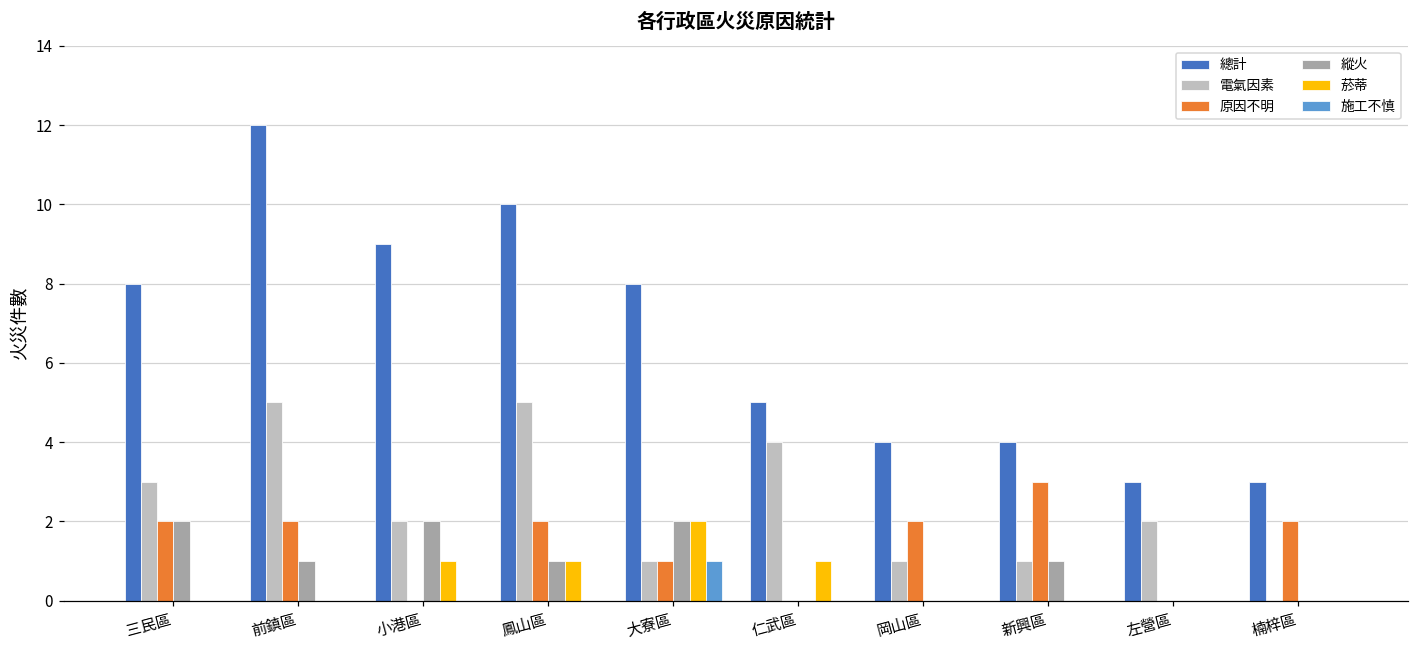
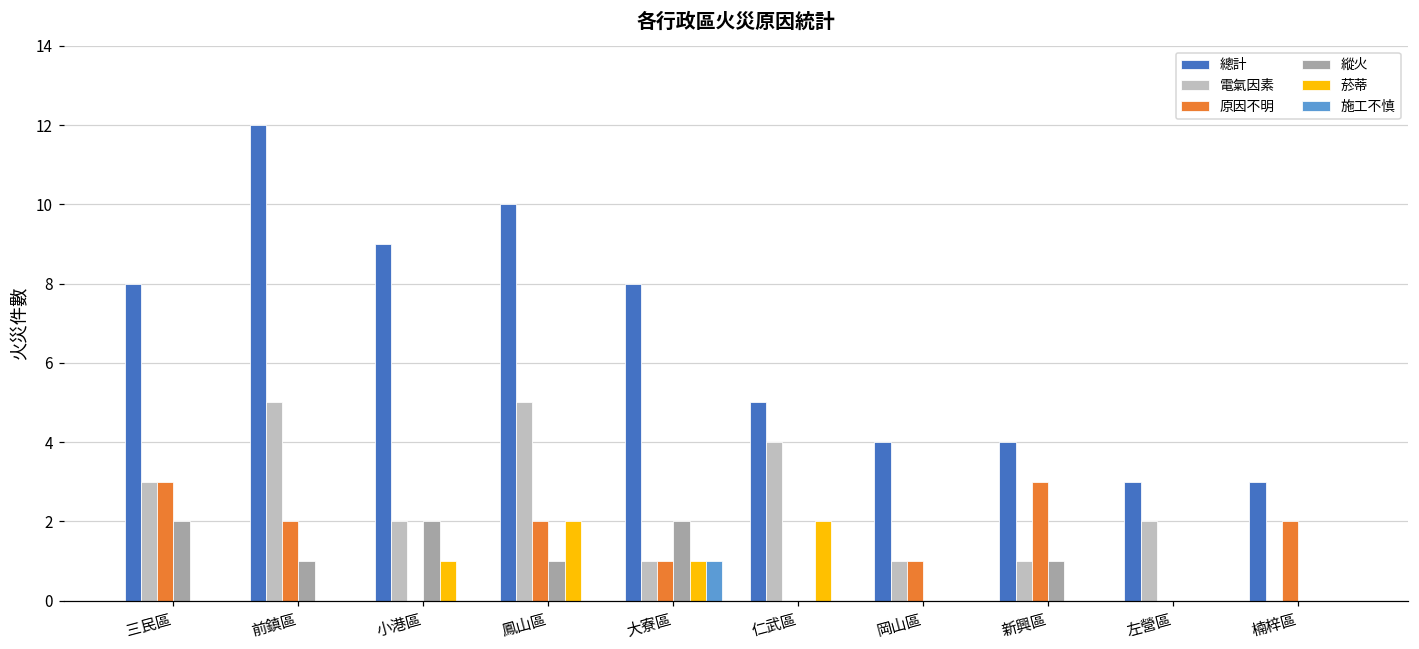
原因不明, 三民區: 2 -> 3
菸蒂, 鳳山區: 1 -> 2
菸蒂, 大寮區: 2 -> 1
菸蒂, 仁武區: 1 -> 2
原因不明, 岡山區: 2 -> 1
